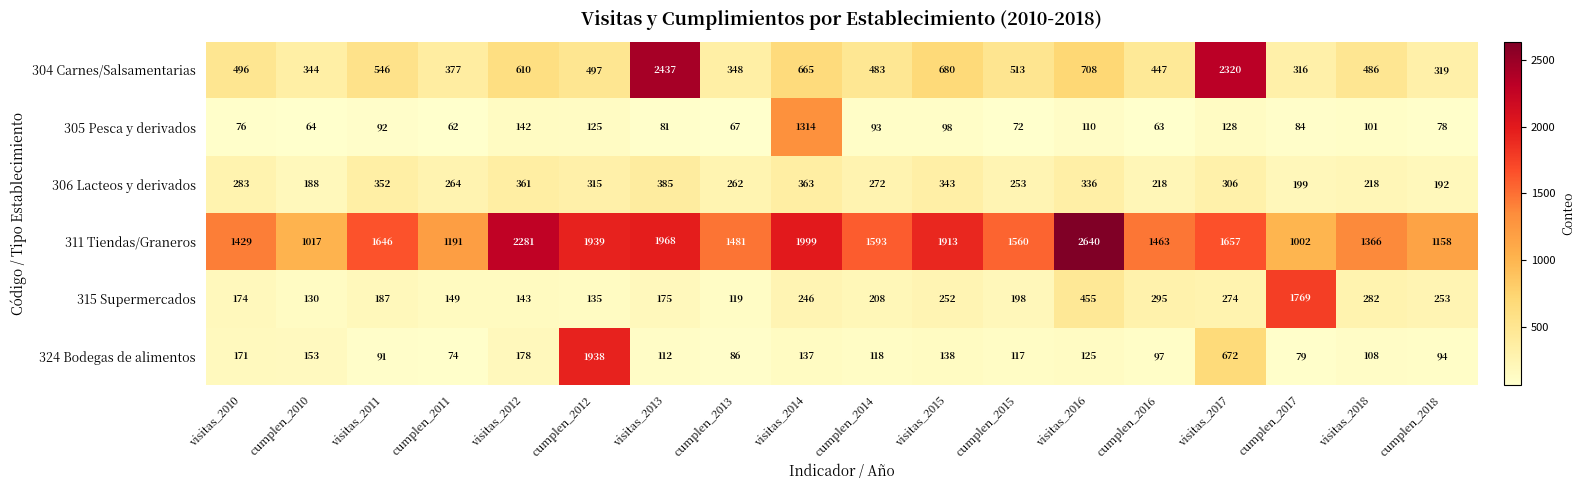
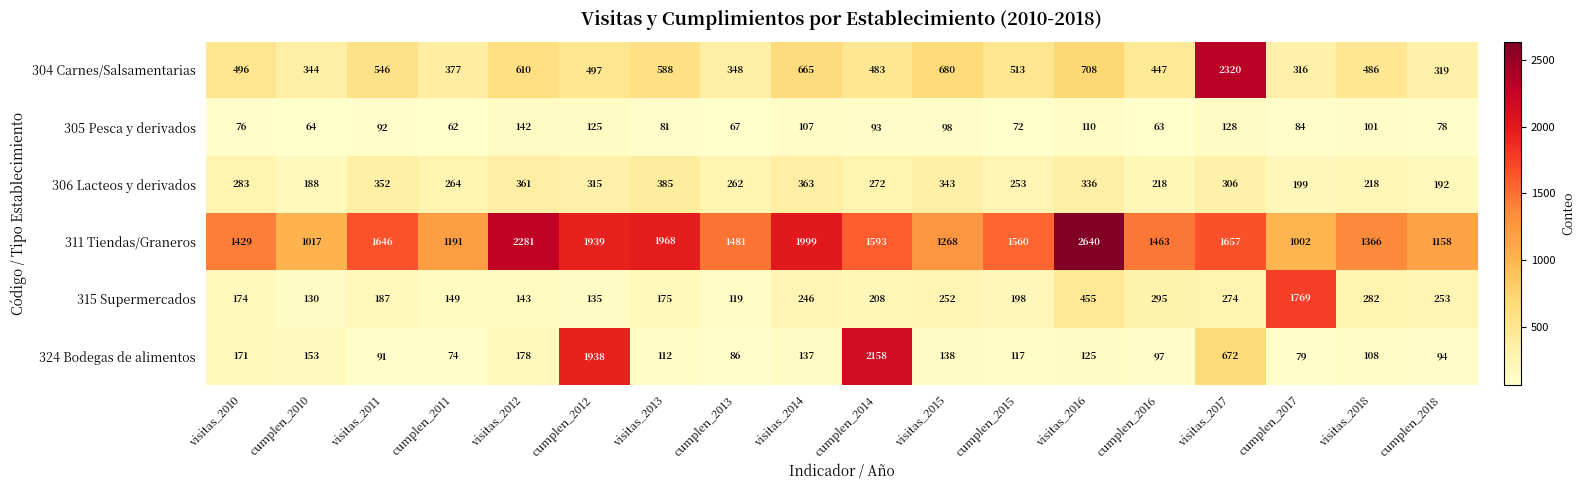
304 Carnes/Salsamentarias, visitas_2013: 2437 -> 588
305 Pesca y derivados, visitas_2014: 1314 -> 107
311 Tiendas/Graneros, visitas_2015: 1913 -> 1268
324 Bodegas de alimentos, cumplen_2014: 118 -> 2158
